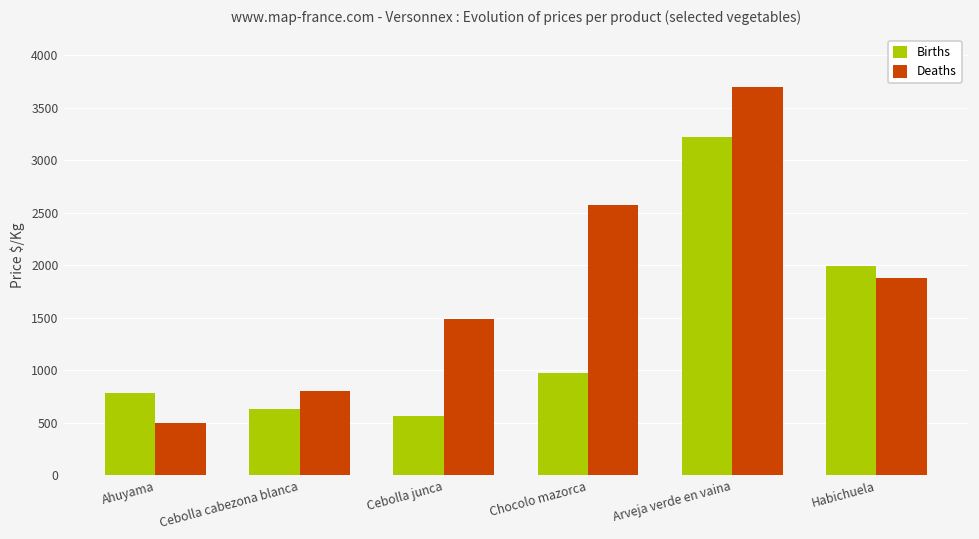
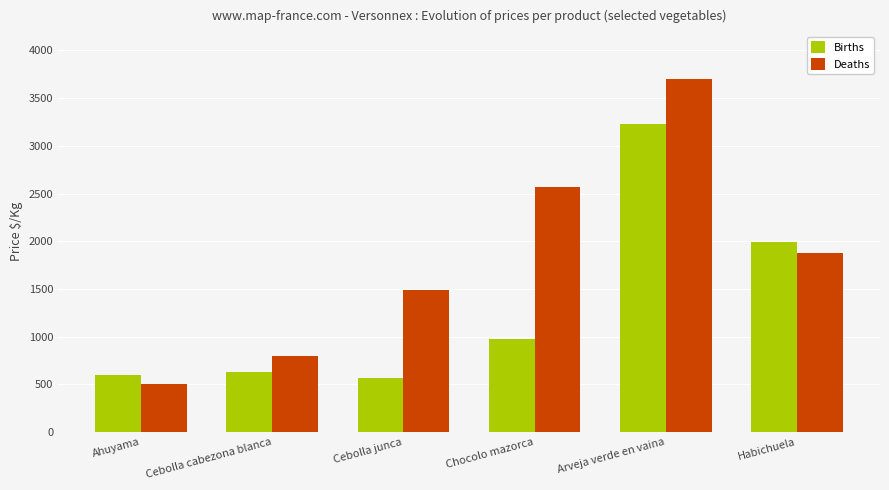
Births, Ahuyama: 800 -> 600
